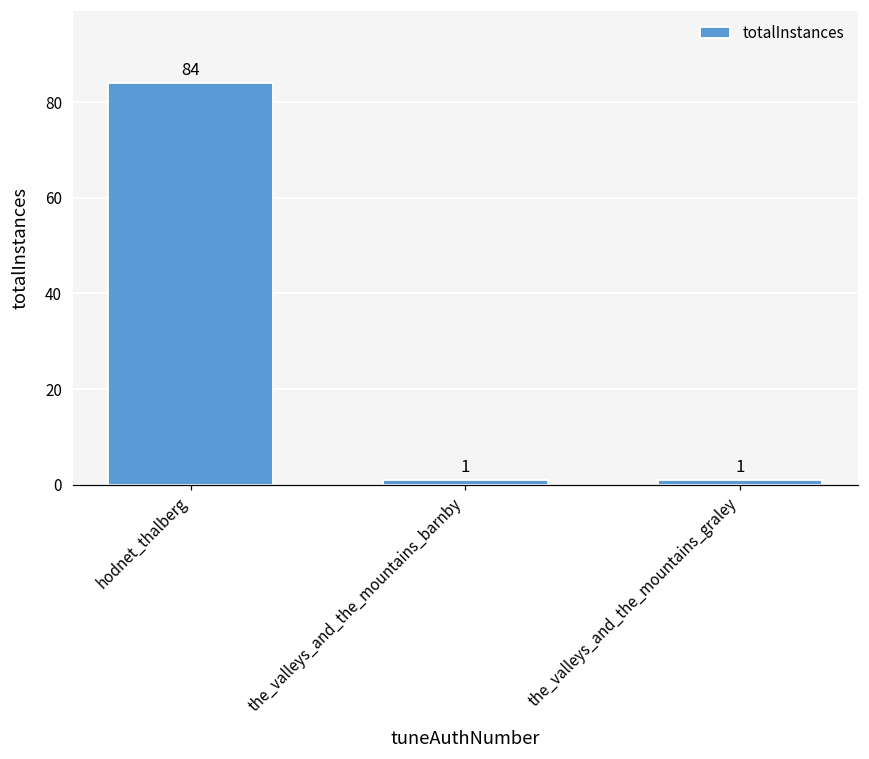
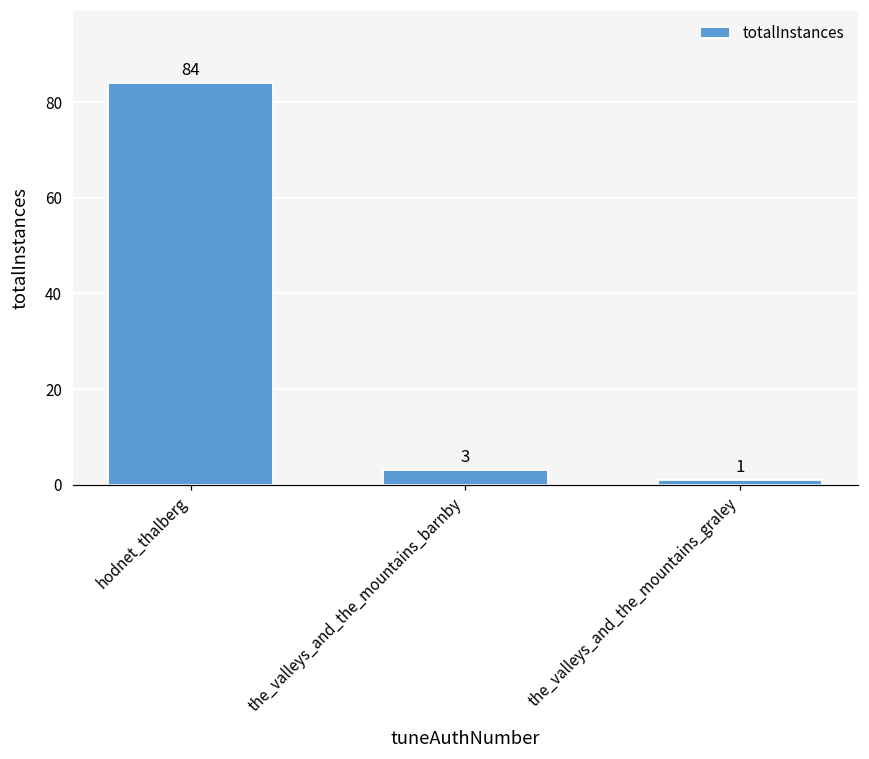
the_valleys_and_the_mountains_barnby: 1 -> 3
